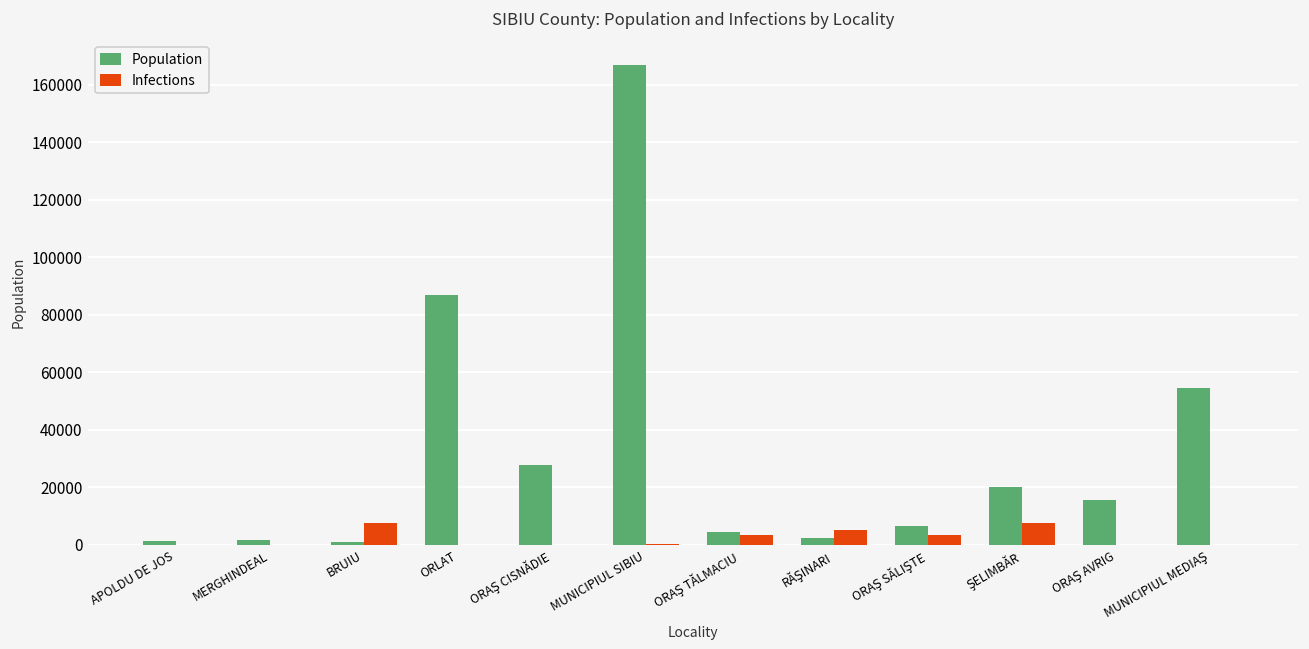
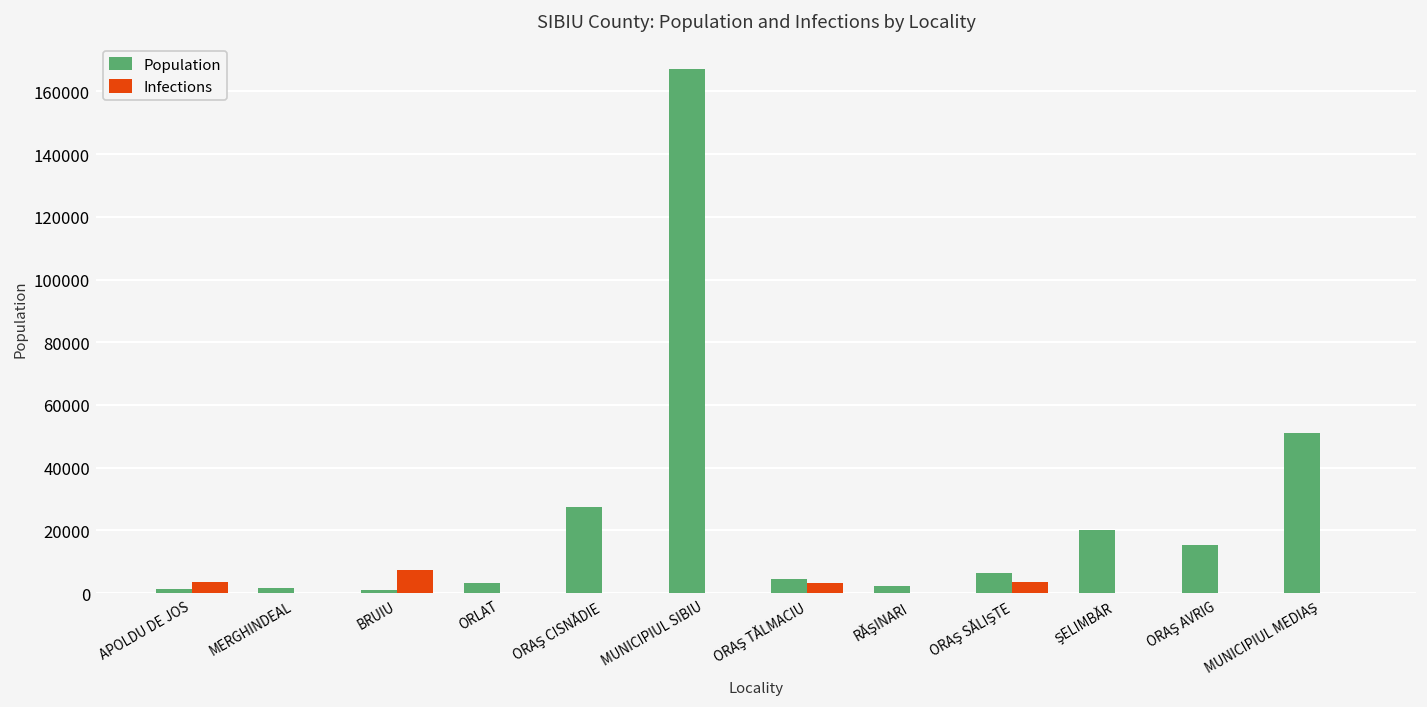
Infections, APOLDU DE JOS: 0 -> 4000
Population, ORLAT: 87000 -> 3000
Infections, RĂŞINARI: 5000 -> 0
Infections, ŞELIMBĂR: 8000 -> 0
Population, MUNICIPIUL MEDIAŞ: 54000 -> 51000
